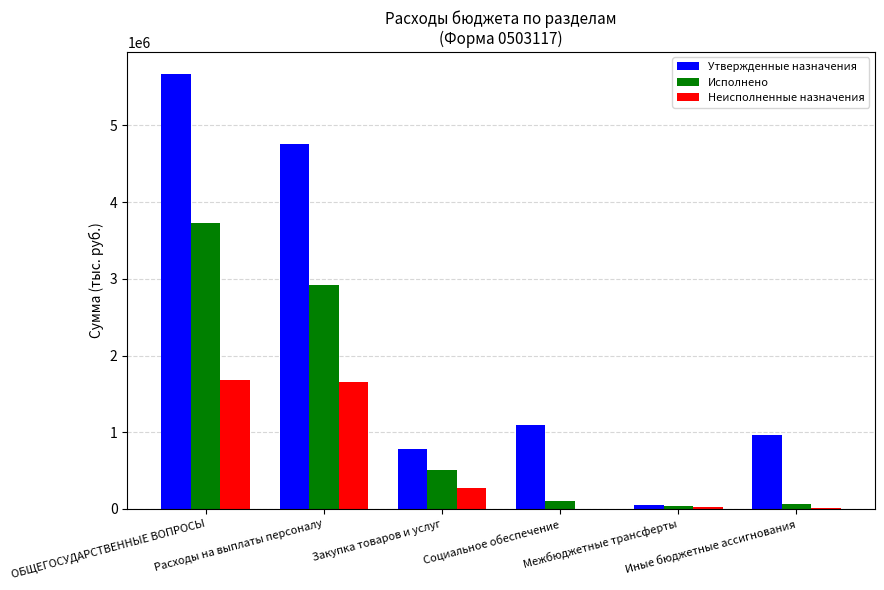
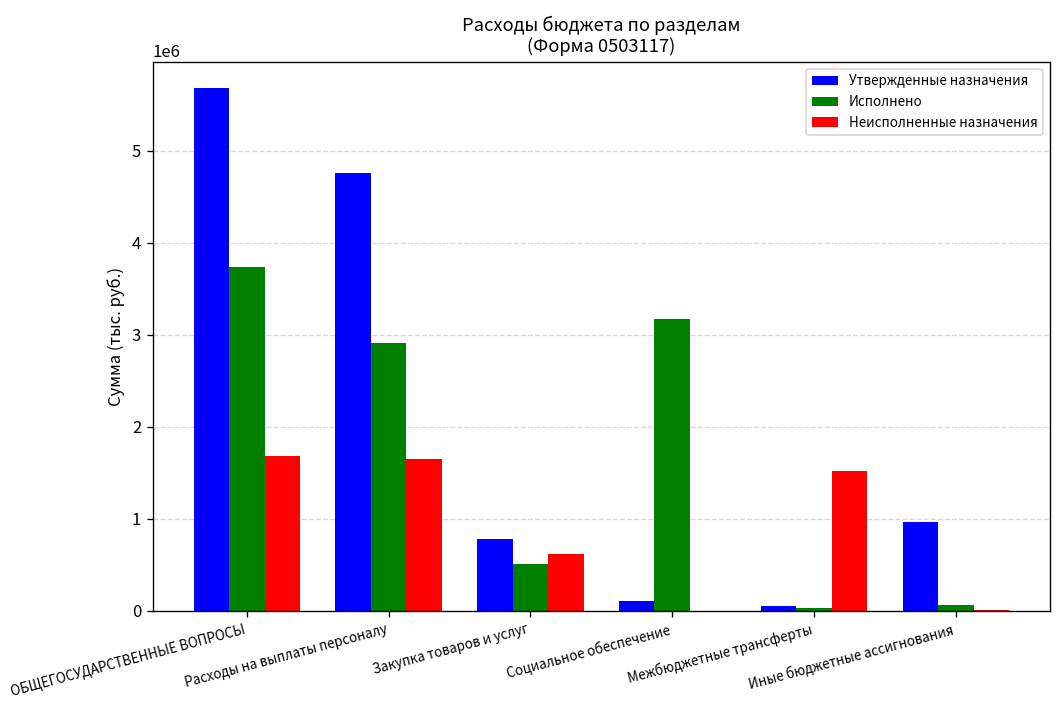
Неисполненные назначения, Закупка товаров и услуг: 300000 -> 600000
Утвержденные назначения, Социальное обеспечение: 1100000 -> 100000
Исполнено, Социальное обеспечение: 100000 -> 3200000
Неисполненные назначения, Межбюджетные трансферты: 0 -> 1500000
